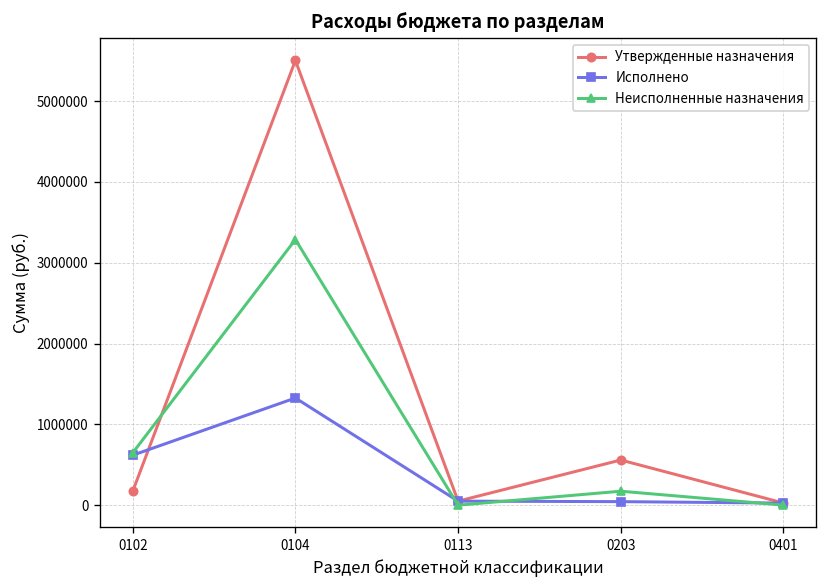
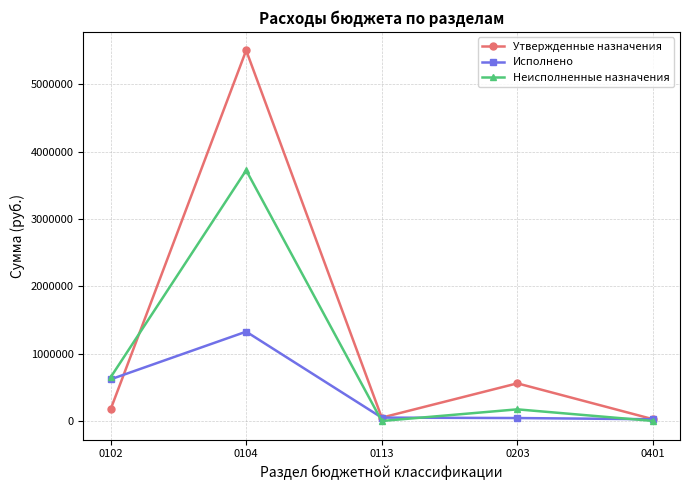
Неисполненные назначения, 0104: 3300000 -> 3700000
